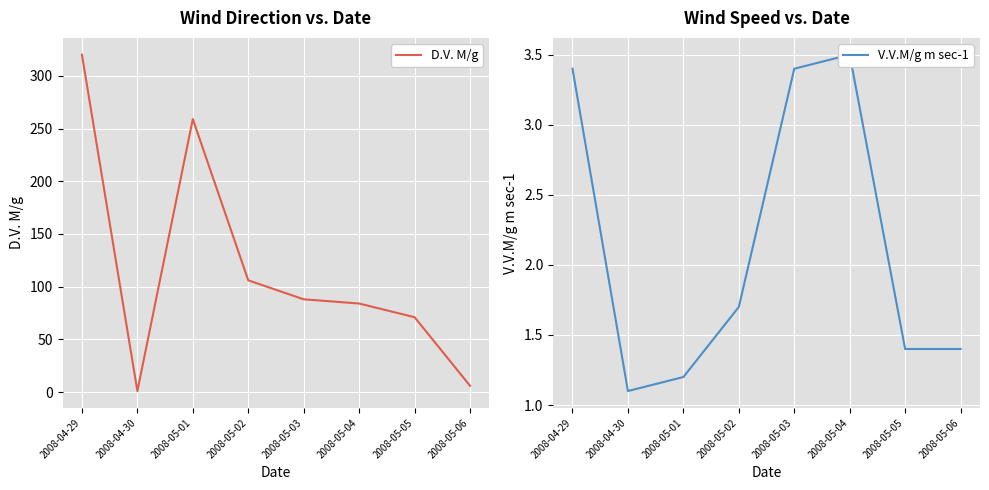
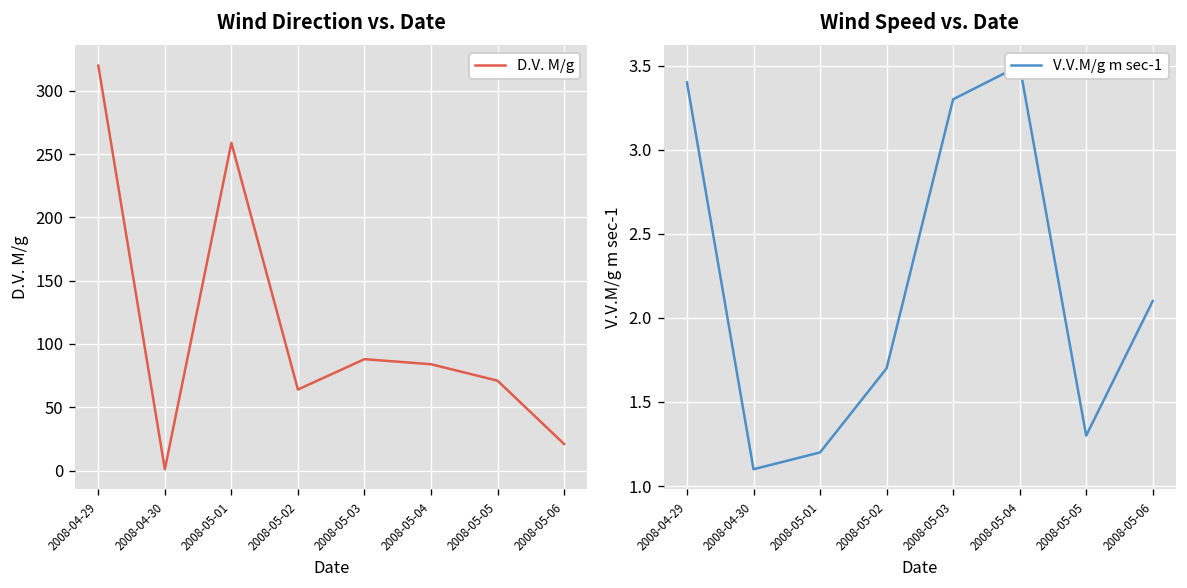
Wind Direction vs. Date, 2008-05-02: 106 -> 64
Wind Direction vs. Date, 2008-05-06: 6 -> 21
Wind Speed vs. Date, 2008-05-03: 3.4 -> 3.3
Wind Speed vs. Date, 2008-05-05: 1.4 -> 1.3
Wind Speed vs. Date, 2008-05-06: 1.4 -> 2.1
